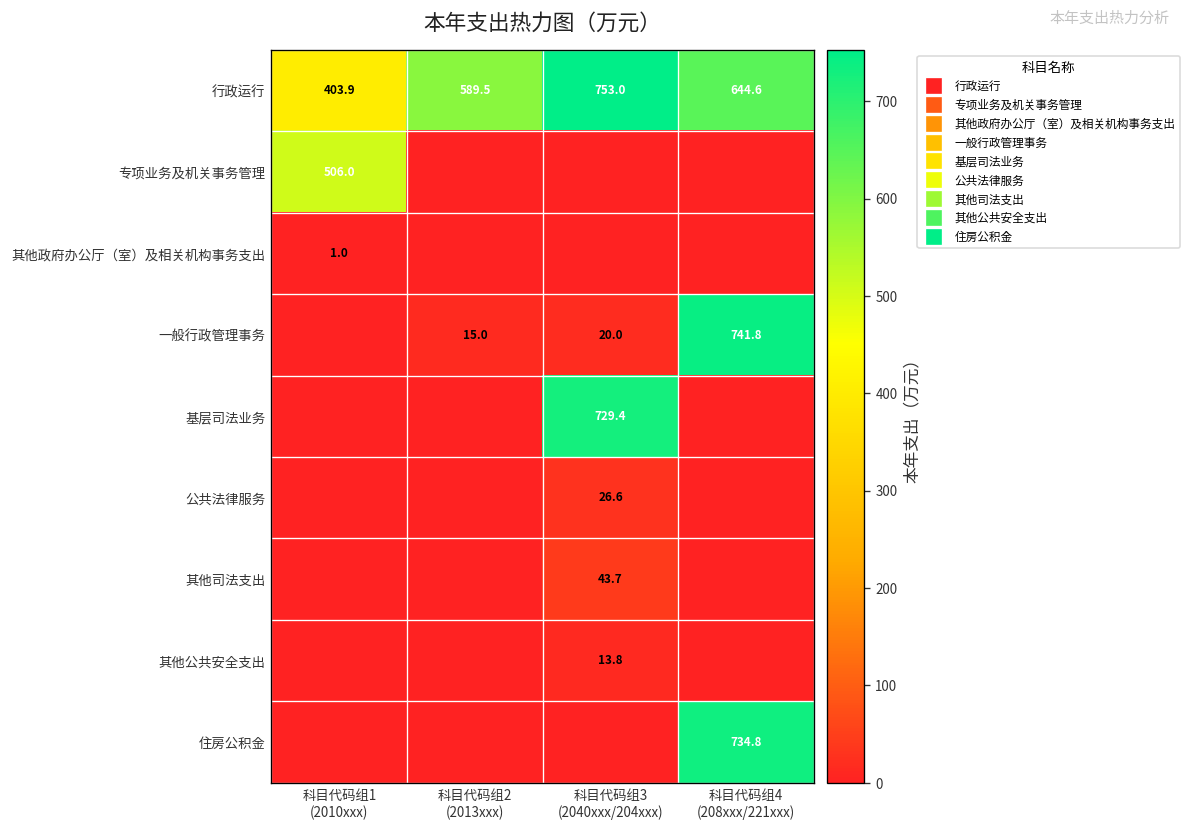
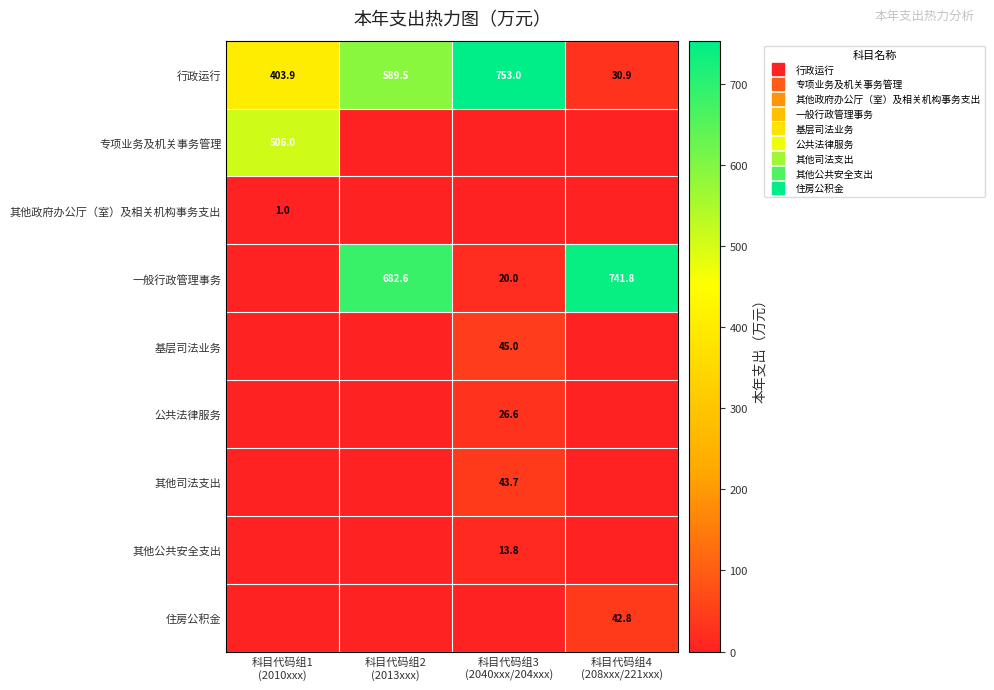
行政运行, 科目代码组4 (208xxx/221xxx): 644.6 -> 30.9
一般行政管理事务, 科目代码组2 (2013xxx): 15.0 -> 682.6
基层司法业务, 科目代码组3 (2040xxx/204xxx): 729.4 -> 45.0
住房公积金, 科目代码组4 (208xxx/221xxx): 734.8 -> 42.8
